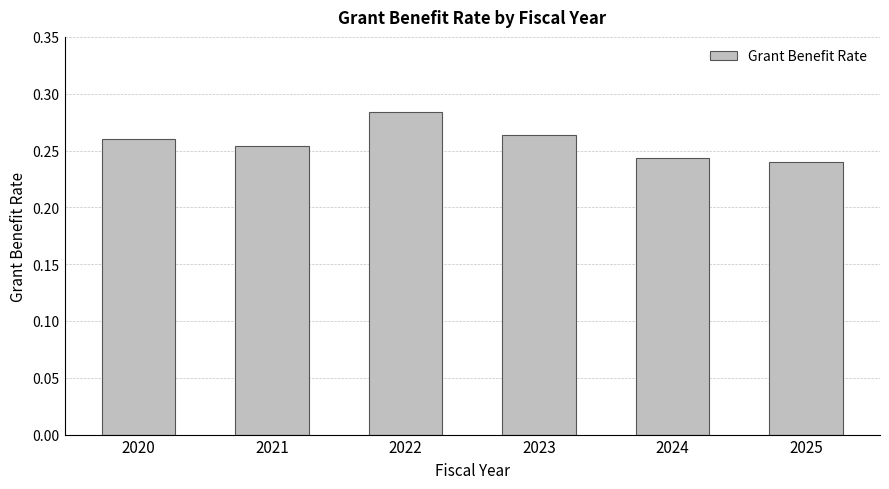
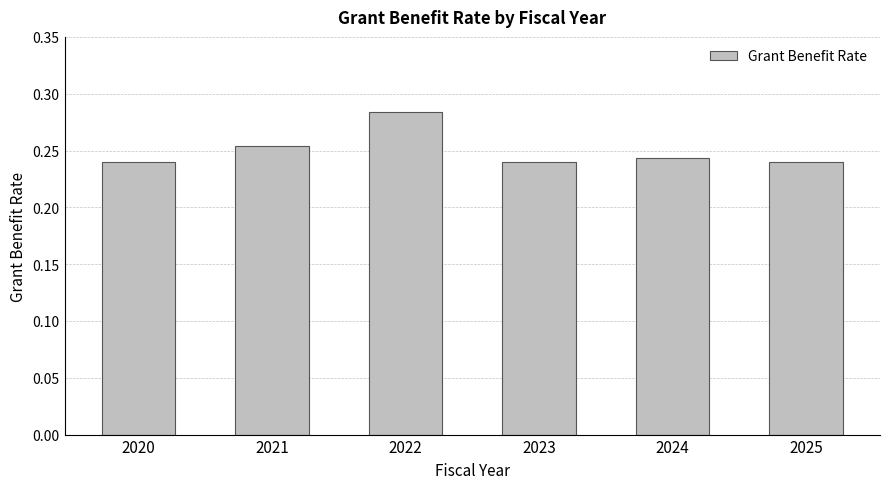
2020: 0.26 -> 0.24
2023: 0.264 -> 0.240
